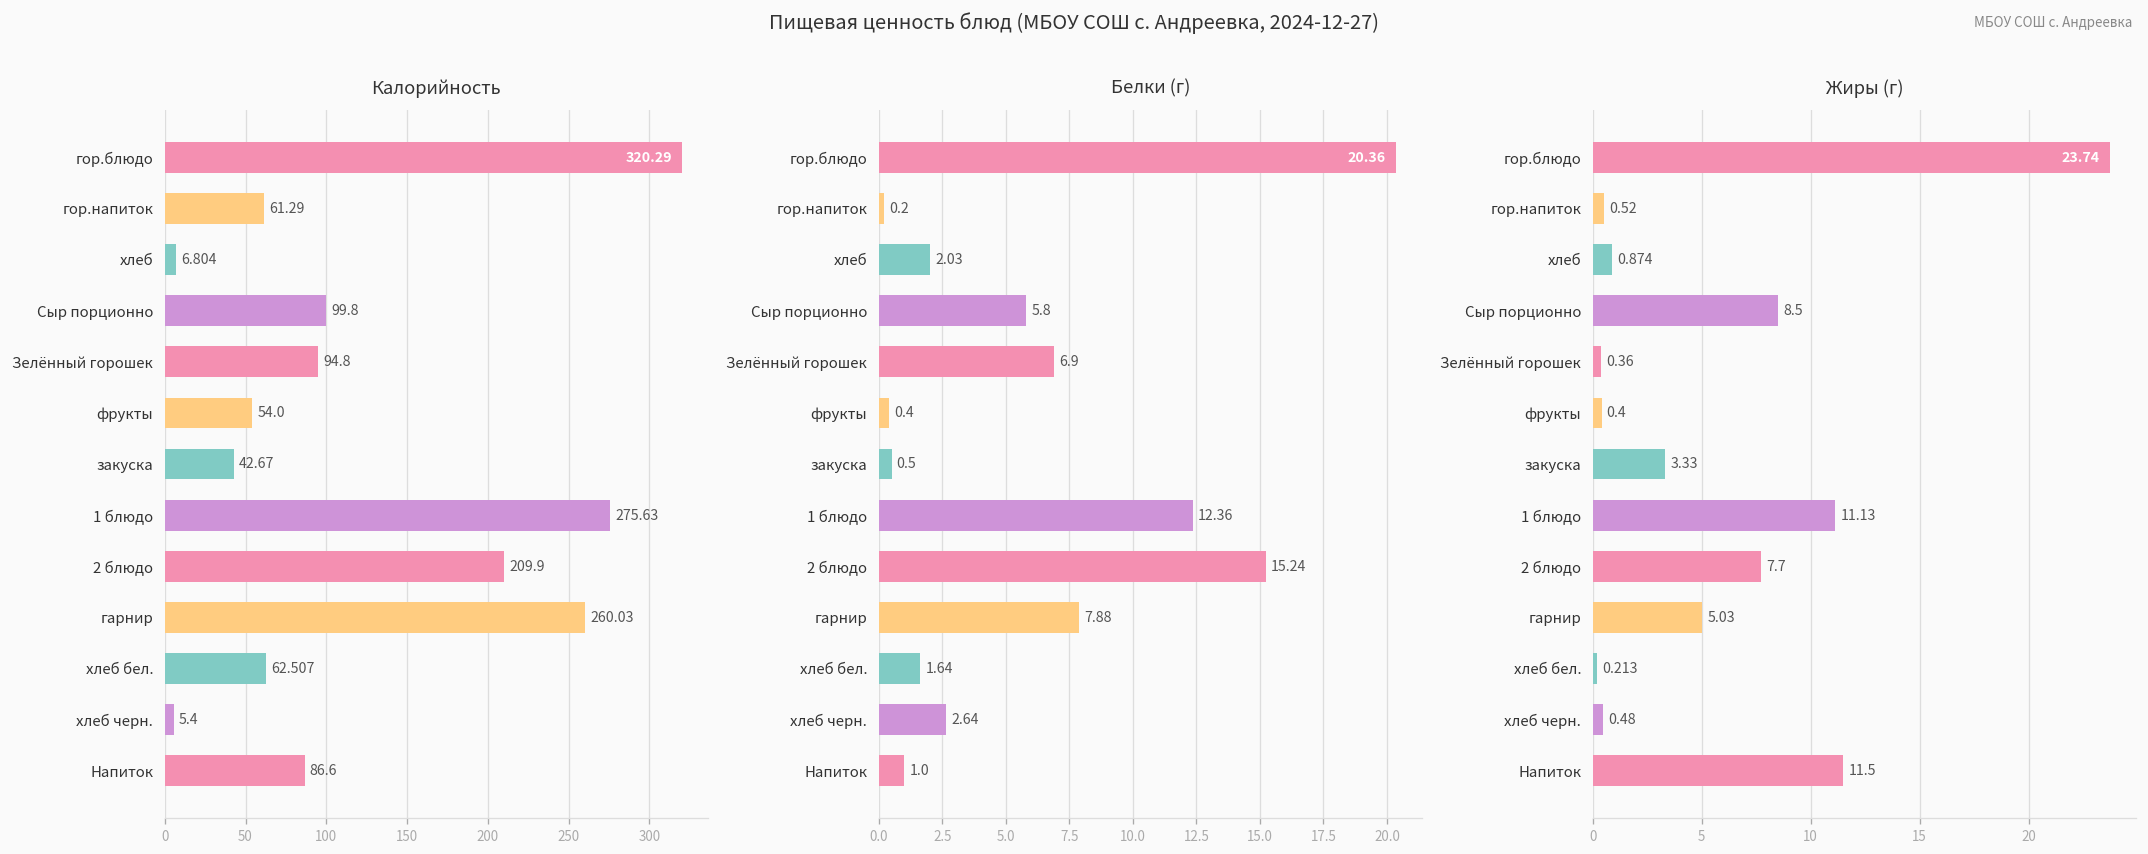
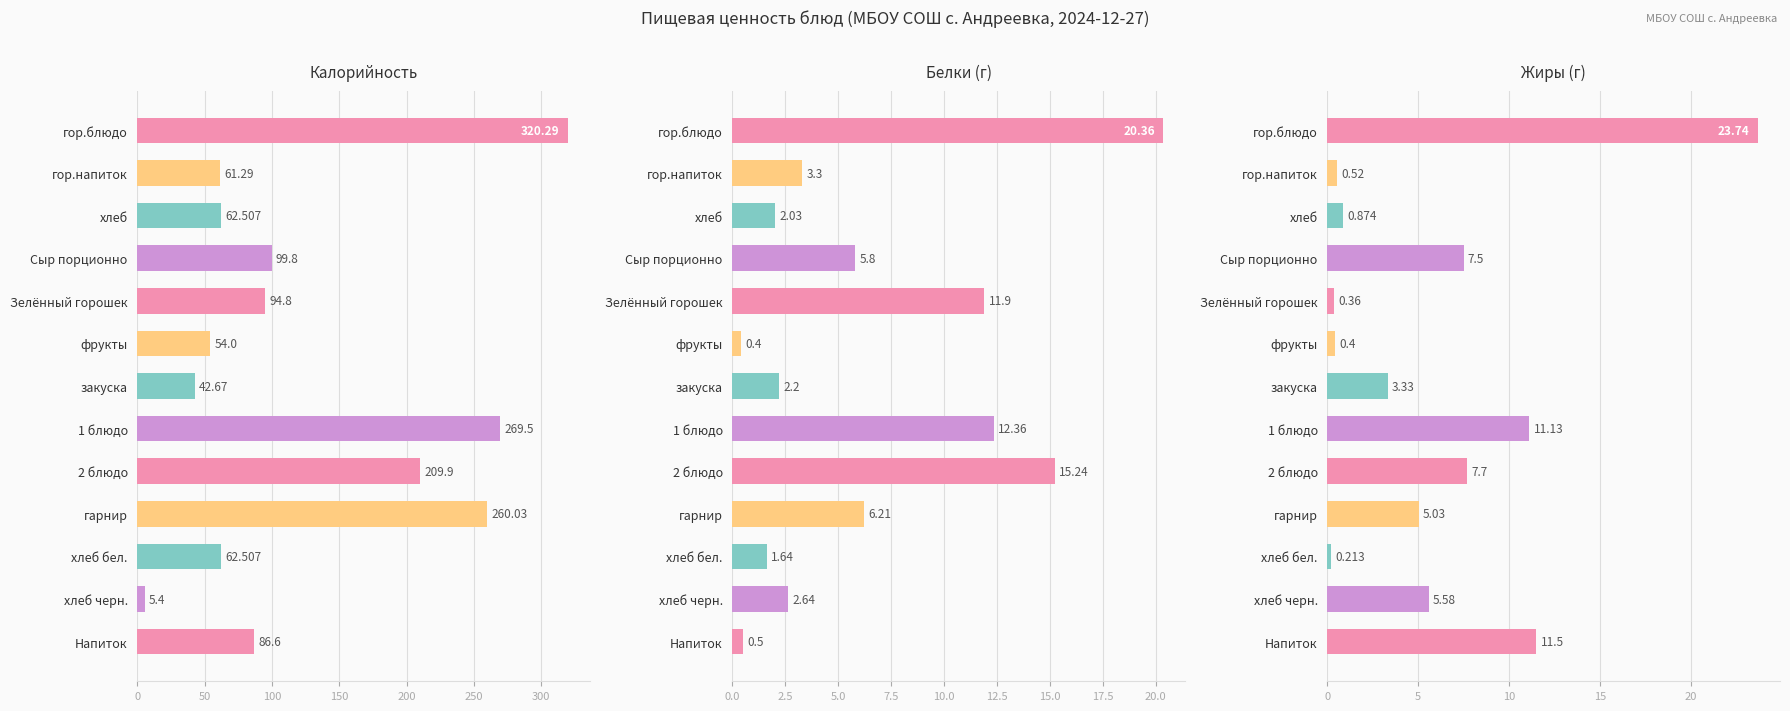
Калорийность, хлеб: 6.804 -> 62.507
Калорийность, 1 блюдо: 275.63 -> 269.5
Белки (г), гор.напиток: 0.2 -> 3.3
Белки (г), Зелённый горошек: 6.9 -> 11.9
Белки (г), закуска: 0.5 -> 2.2
Белки (г), гарнир: 7.88 -> 6.21
Белки (г), Напиток: 1.0 -> 0.5
Жиры (г), Сыр порционно: 8.5 -> 7.5
Жиры (г), хлеб черн.: 0.48 -> 5.58
